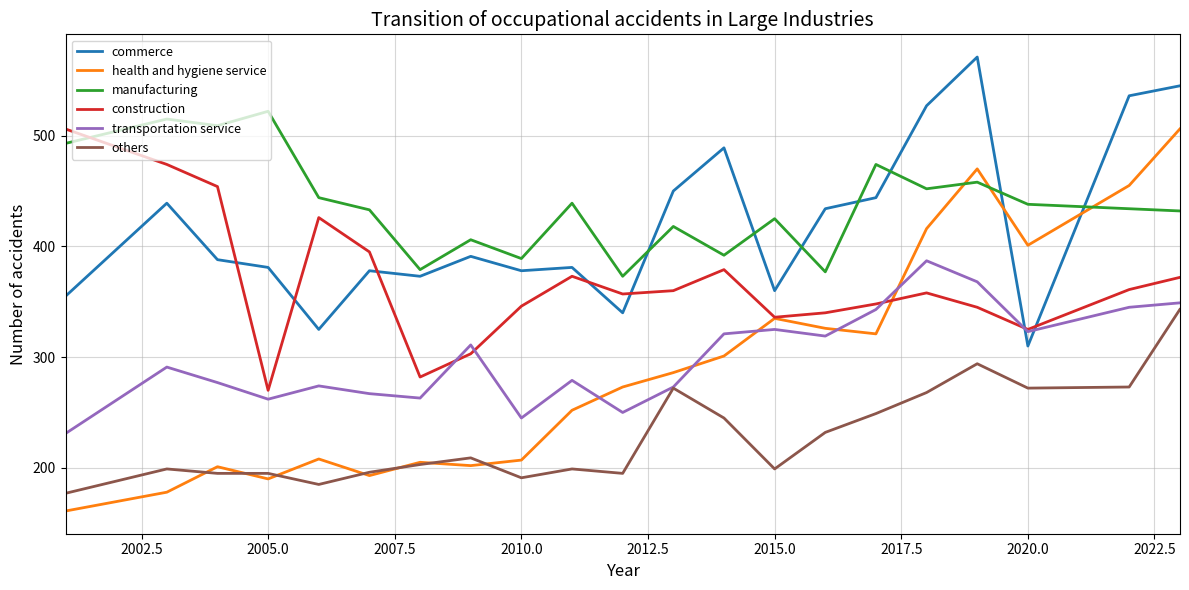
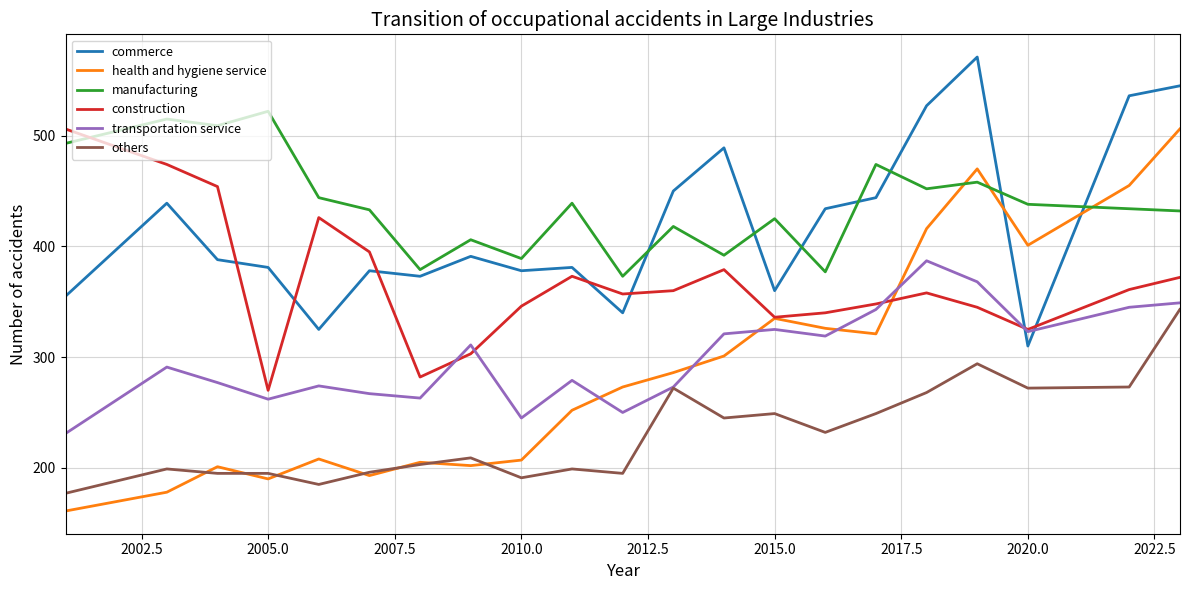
others, 2015.0: 199 -> 249
